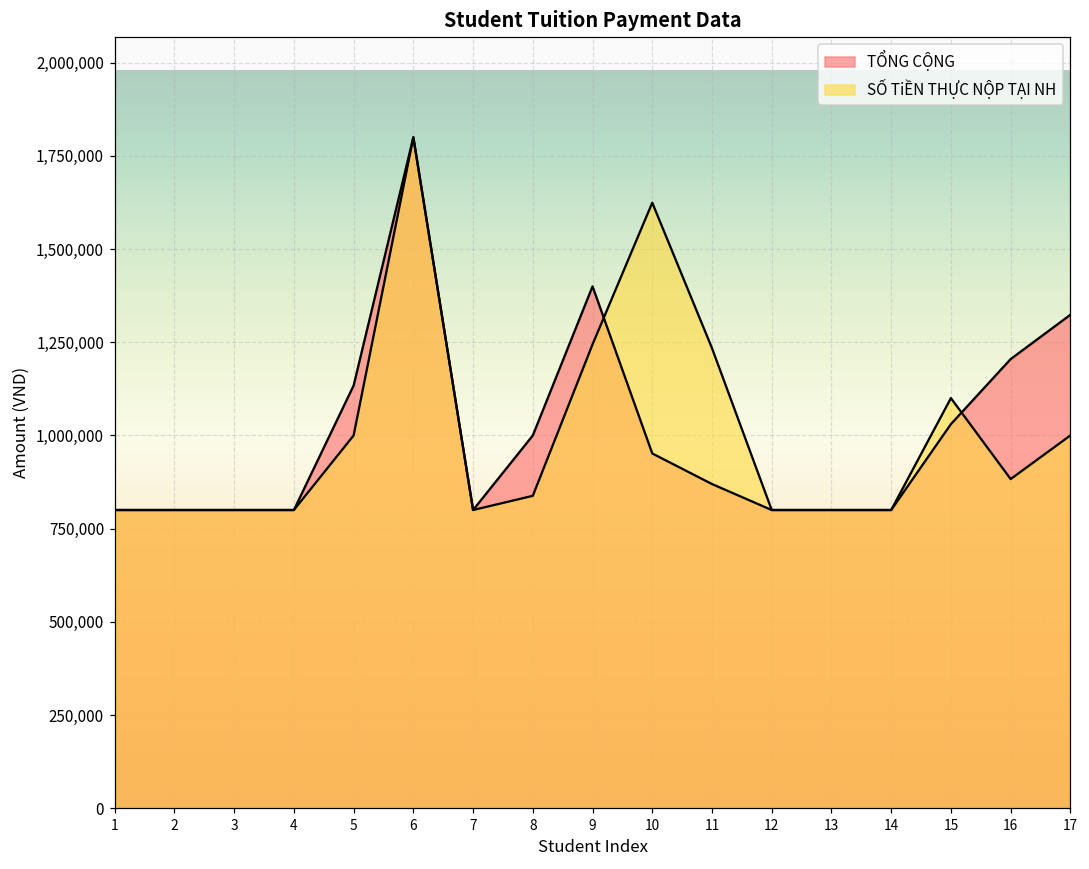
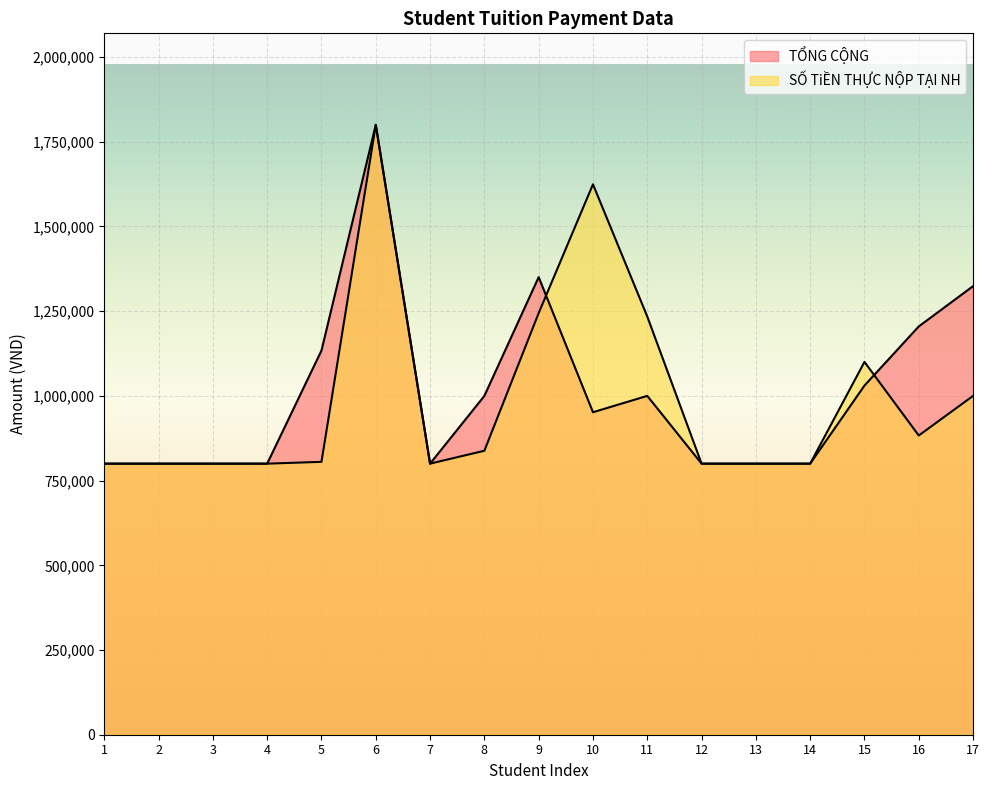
SỐ TiỀN THỰC NỘP TẠI NH, 5: 1,000,000 -> 810,000
TỔNG CỘNG, 9: 1,400,000 -> 1,350,000
TỔNG CỘNG, 11: 870,000 -> 1,000,000
